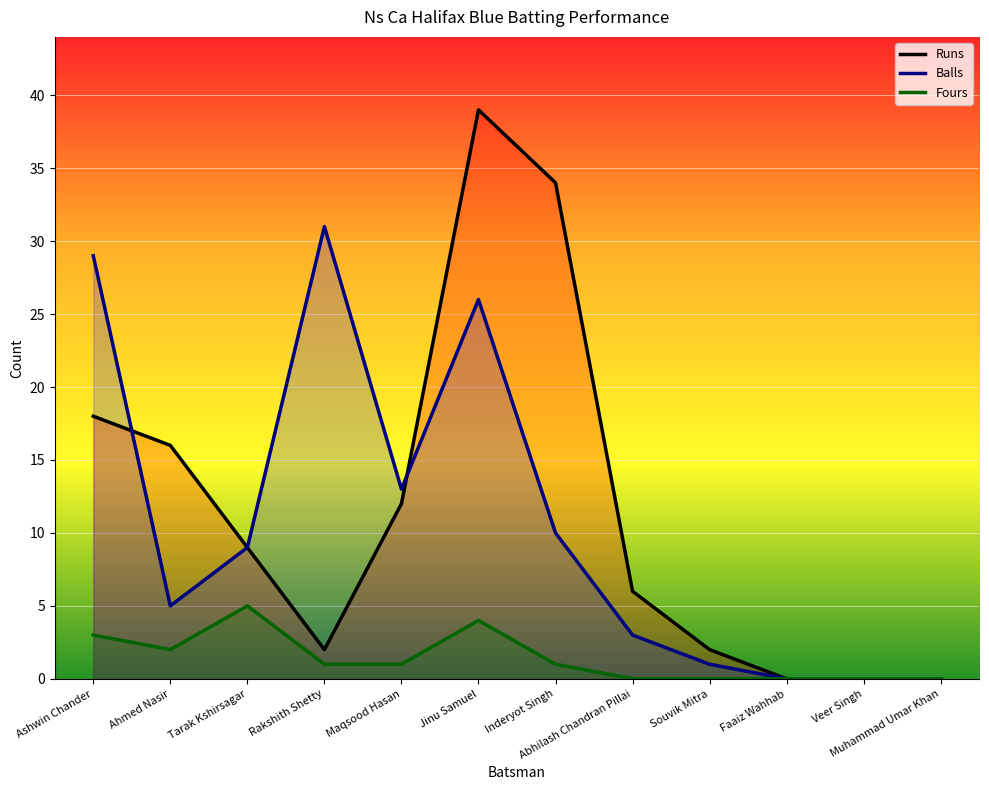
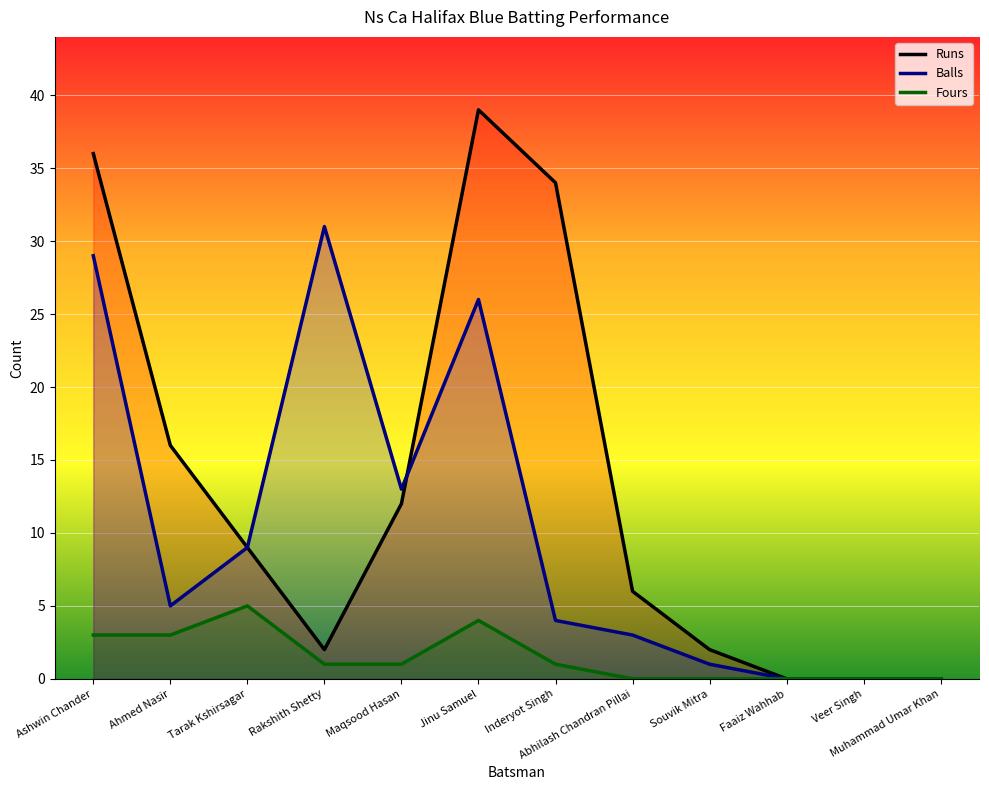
Runs, Ashwin Chander: 18 -> 36
Fours, Ahmed Nasir: 2 -> 3
Balls, Inderyot Singh: 10 -> 4
